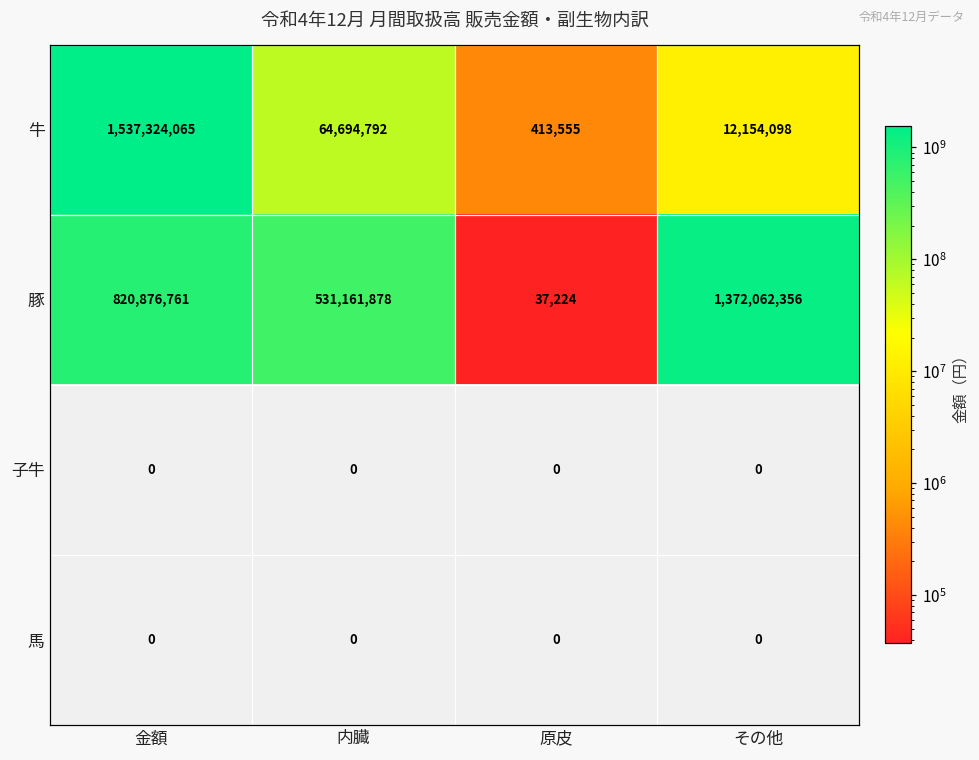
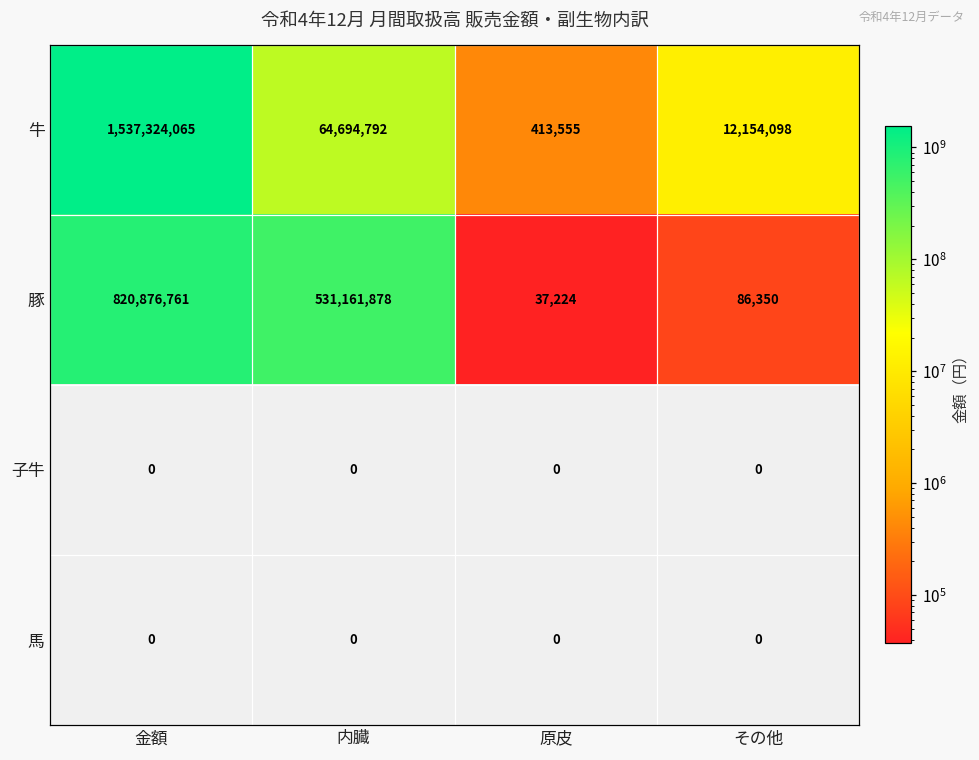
豚, その他: 1,372,062,356 -> 86,350
